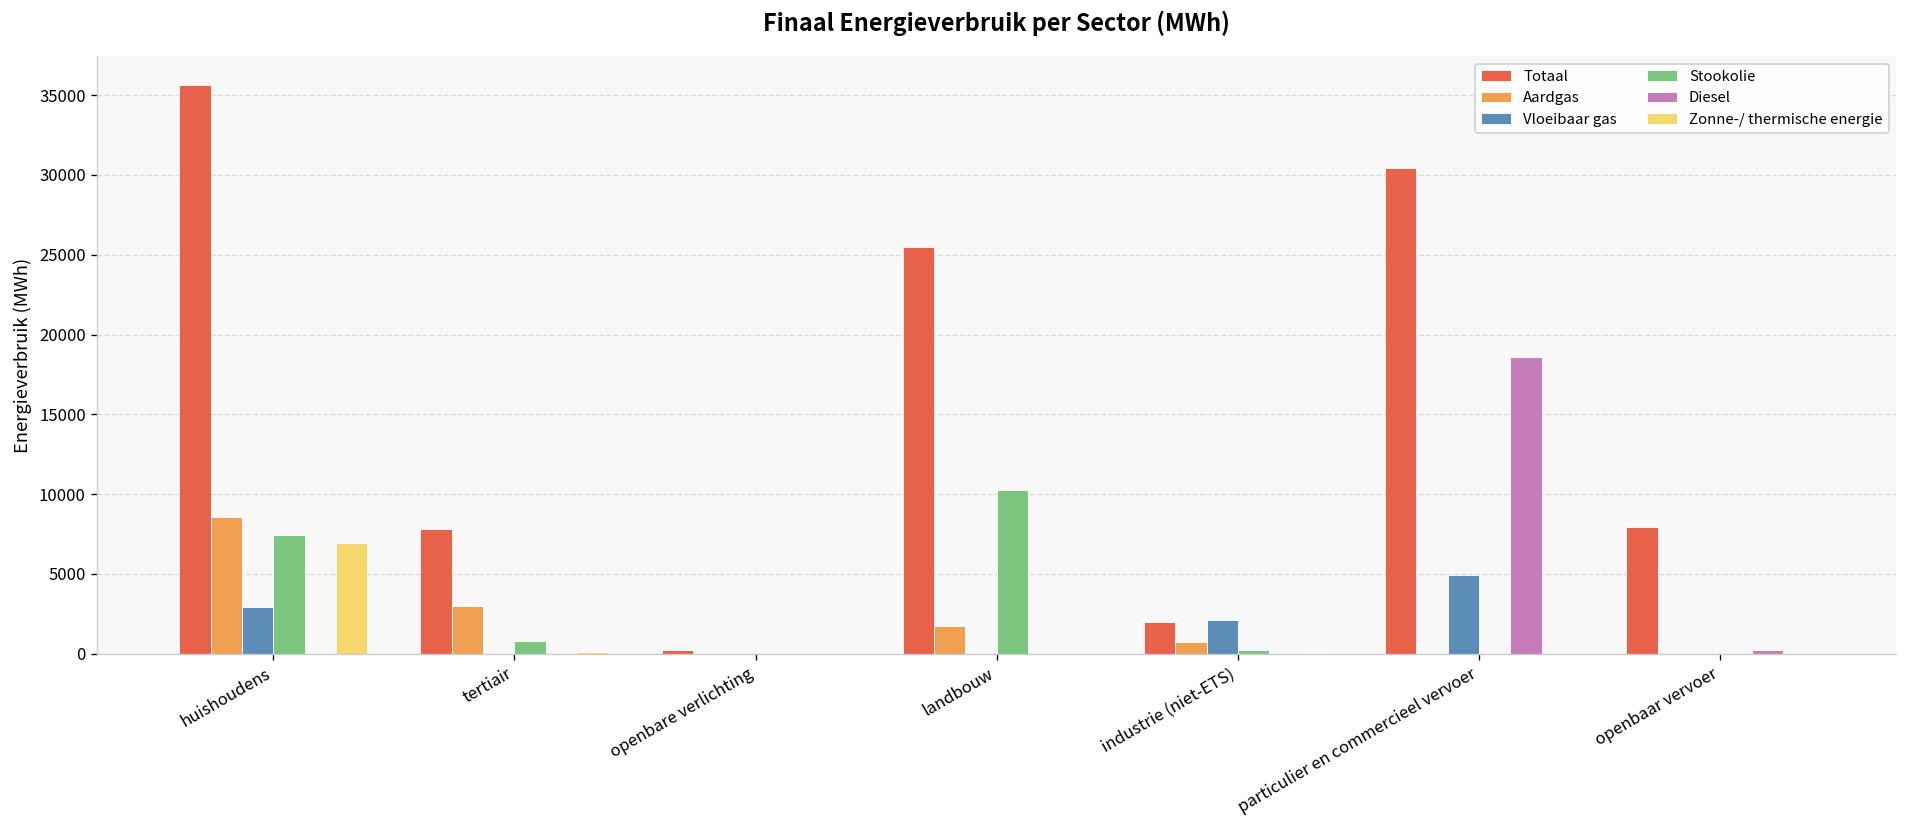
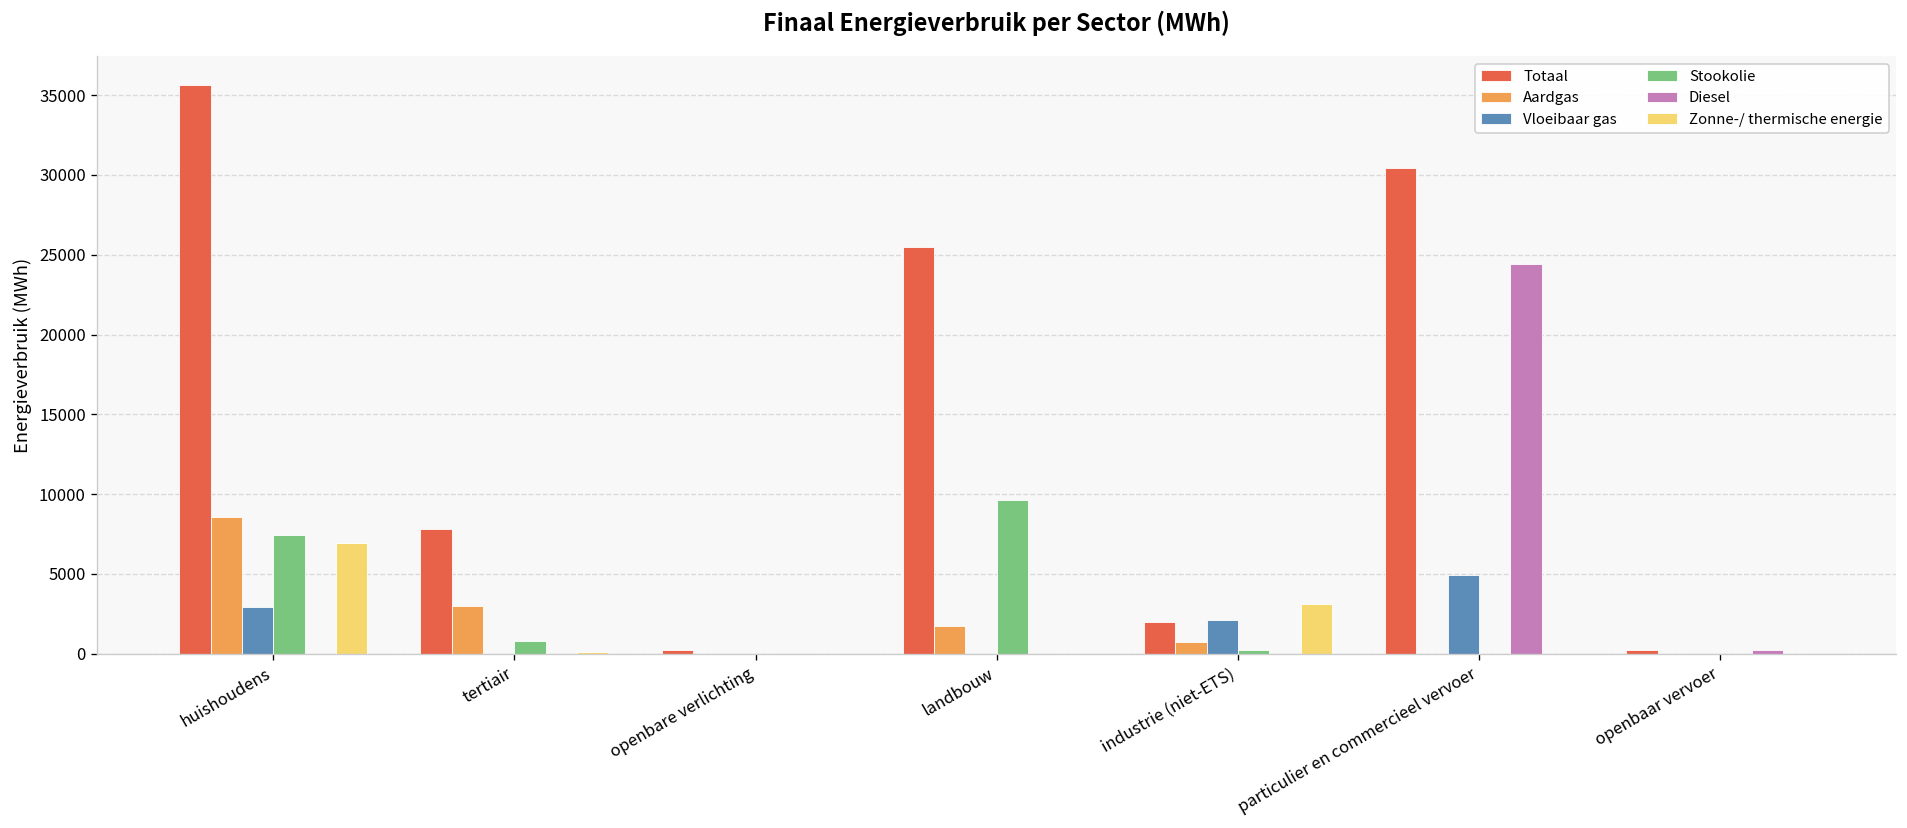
Stookolie, landbouw: 10300 -> 9600
Zonne-/ thermische energie, industrie (niet-ETS): 0 -> 3100
Diesel, particulier en commercieel vervoer: 18600 -> 24400
Totaal, openbaar vervoer: 7900 -> 200
